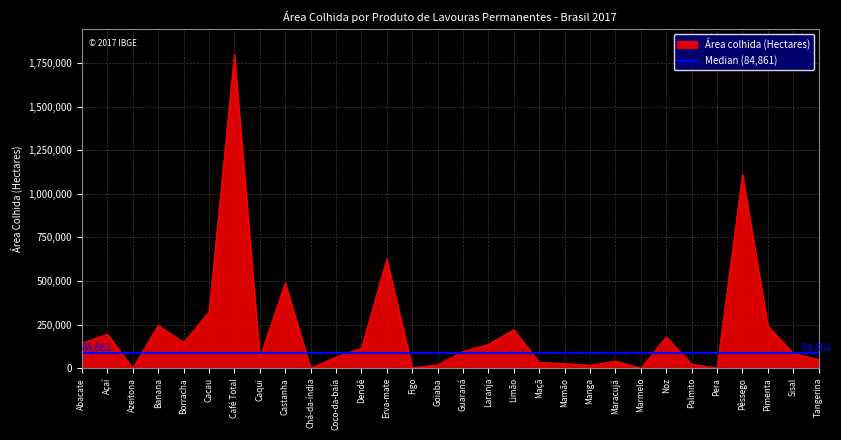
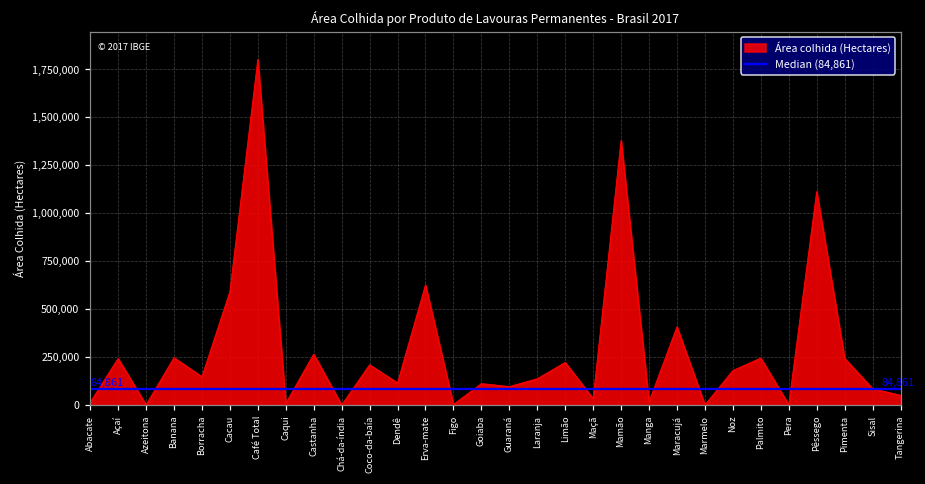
Abacate: 140,000 -> 10,000
Açaí: 200,000 -> 240,000
Cacau: 320,000 -> 590,000
Caqui: 60,000 -> 10,000
Castanha: 490,000 -> 270,000
Coco-da-baía: 60,000 -> 210,000
Goiaba: 20,000 -> 110,000
Mamão: 30,000 -> 1,380,000
Maracujá: 40,000 -> 410,000
Palmito: 20,000 -> 240,000
